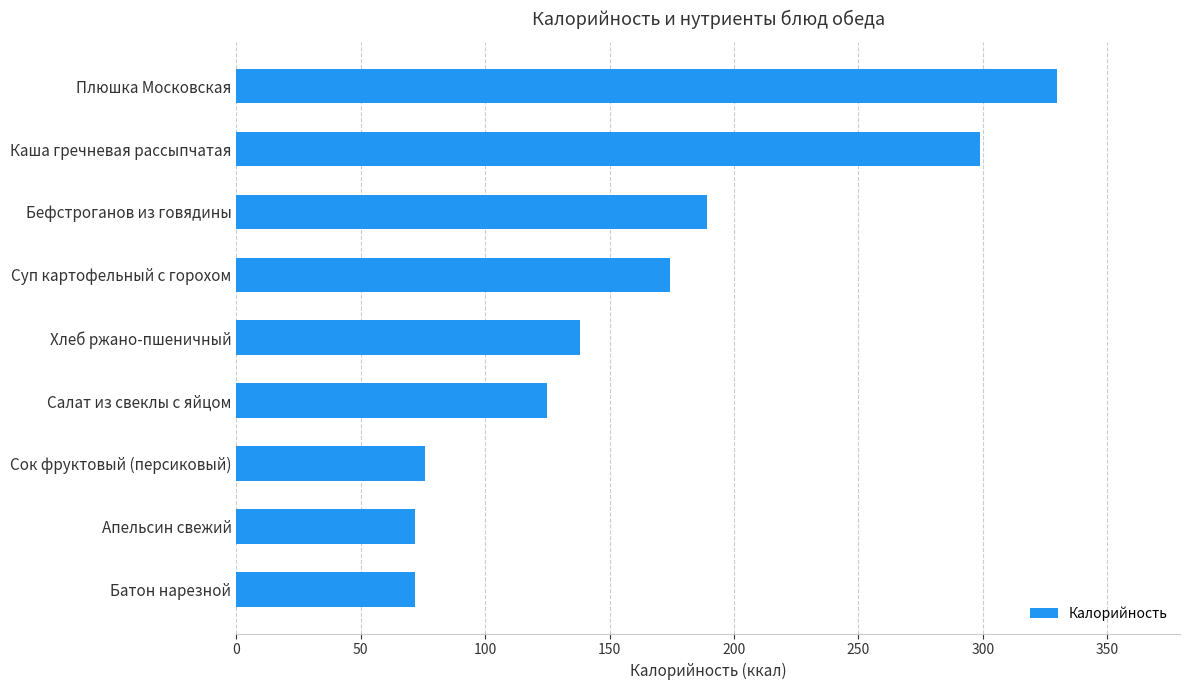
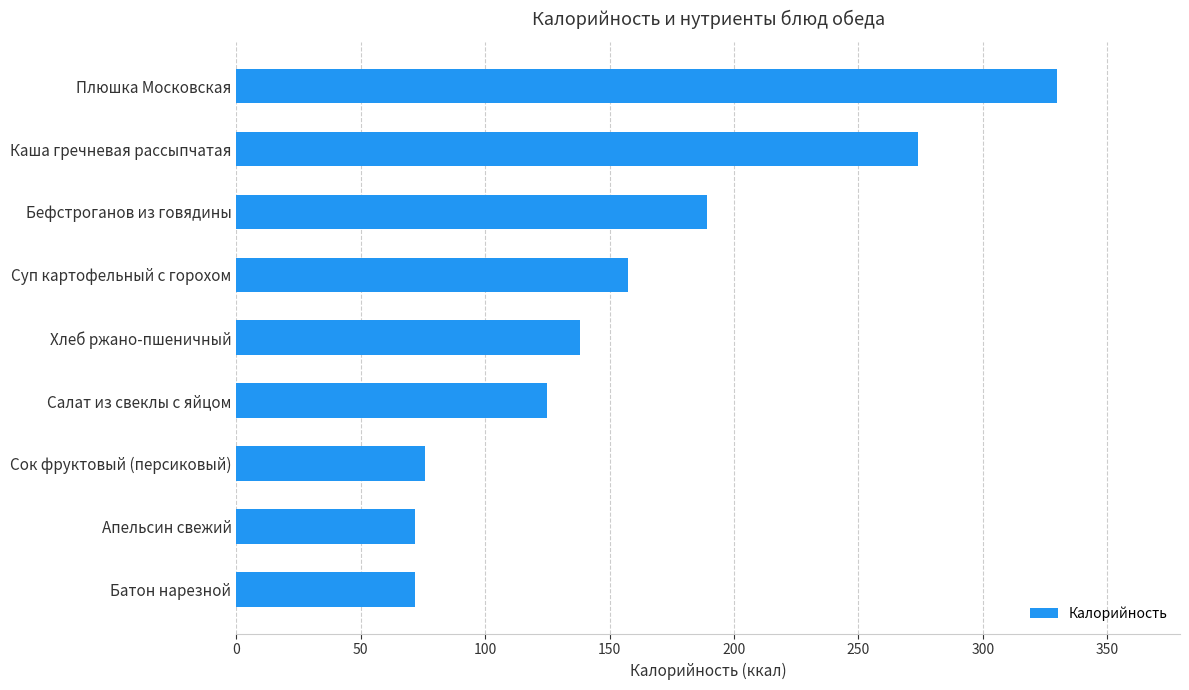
Каша гречневая рассыпчатая: 299 -> 274
Суп картофельный с горохом: 174 -> 158
